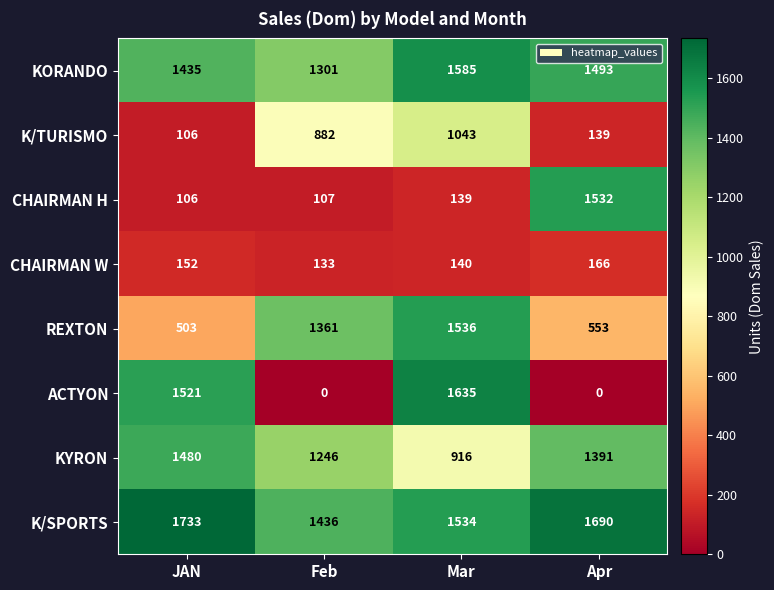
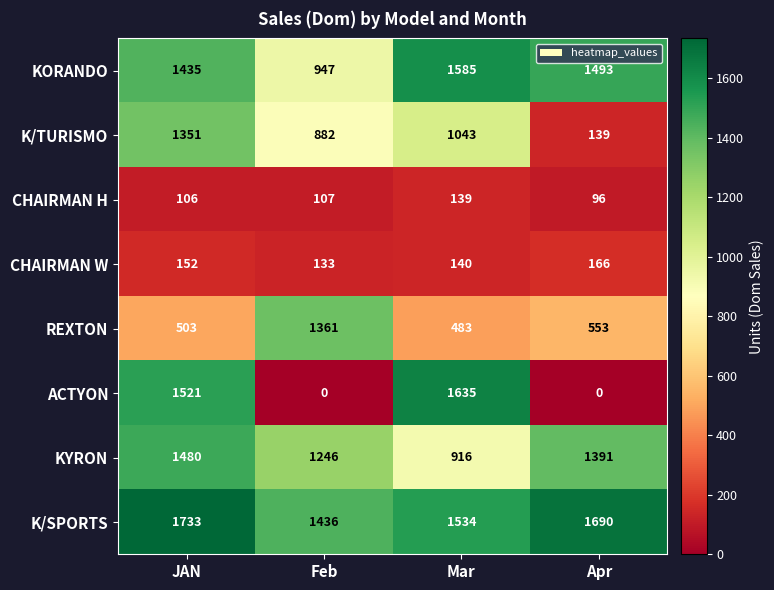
KORANDO, Feb: 1301 -> 947
K/TURISMO, JAN: 106 -> 1351
CHAIRMAN H, Apr: 1532 -> 96
REXTON, Mar: 1536 -> 483
